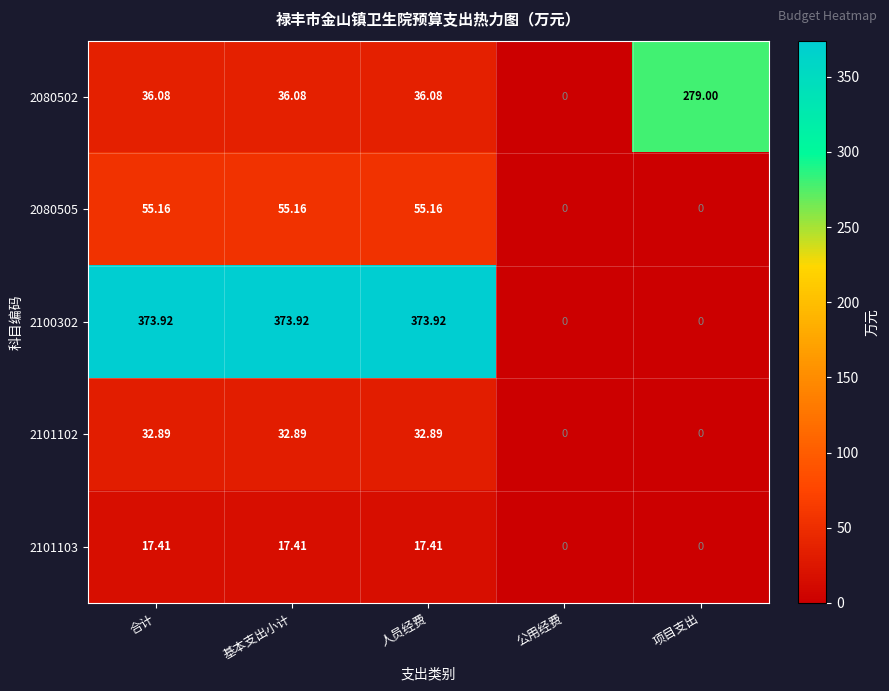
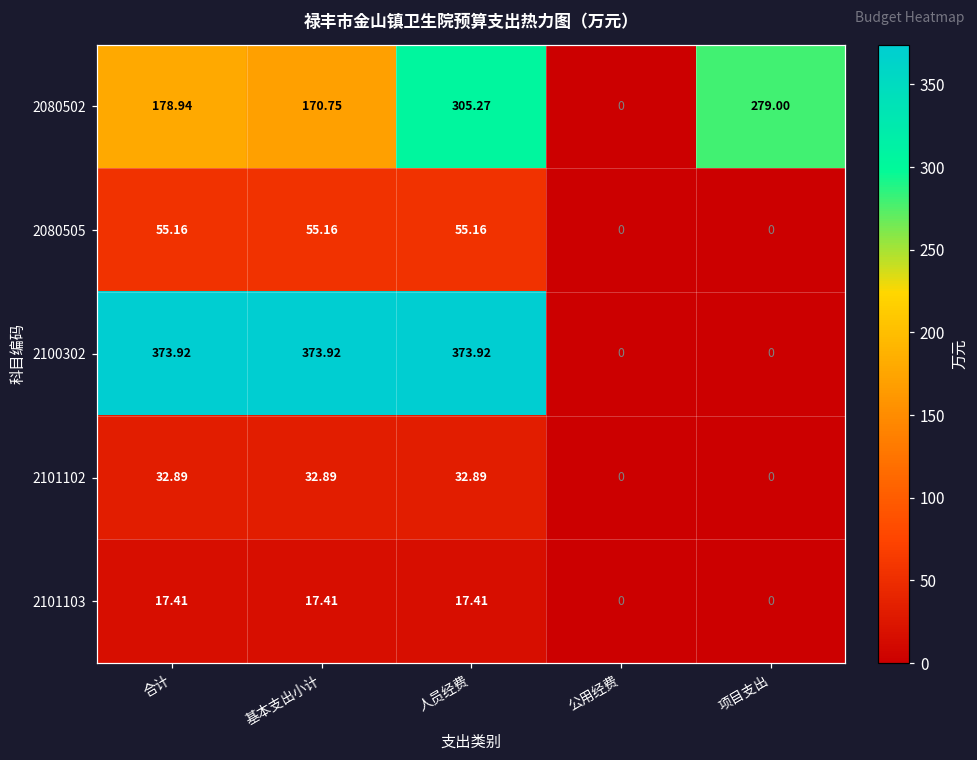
2080502, 合计: 36.08 -> 178.94
2080502, 基本支出小计: 36.08 -> 170.75
2080502, 人员经费: 36.08 -> 305.27
